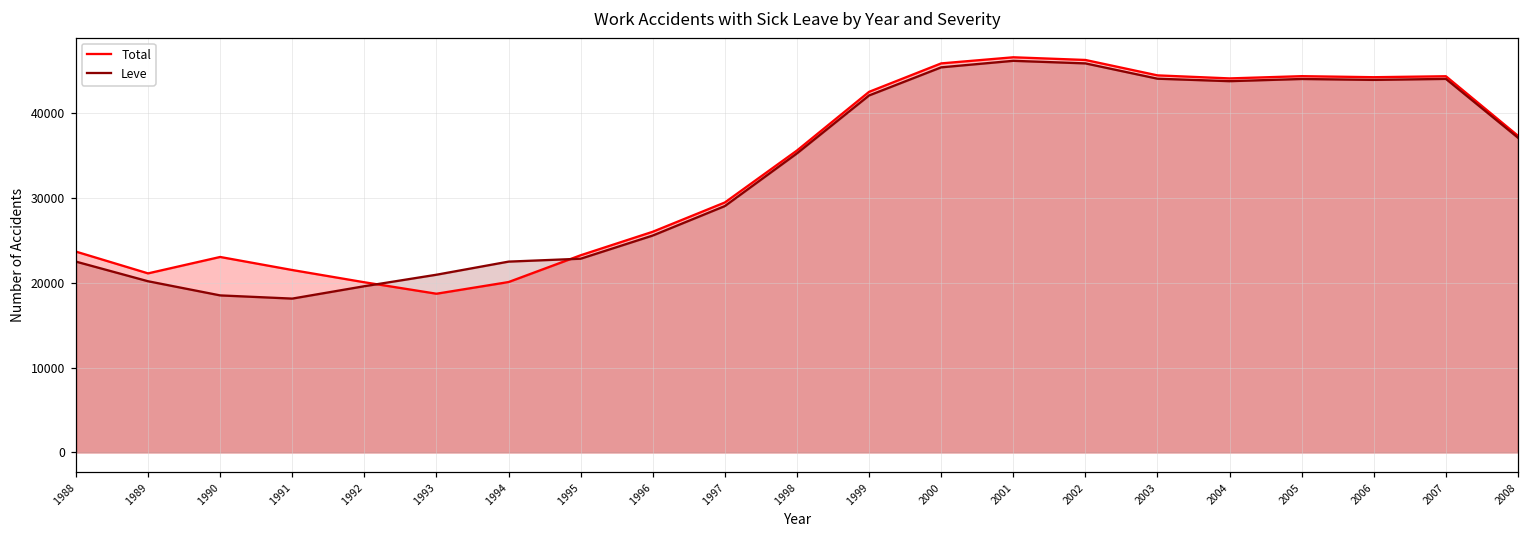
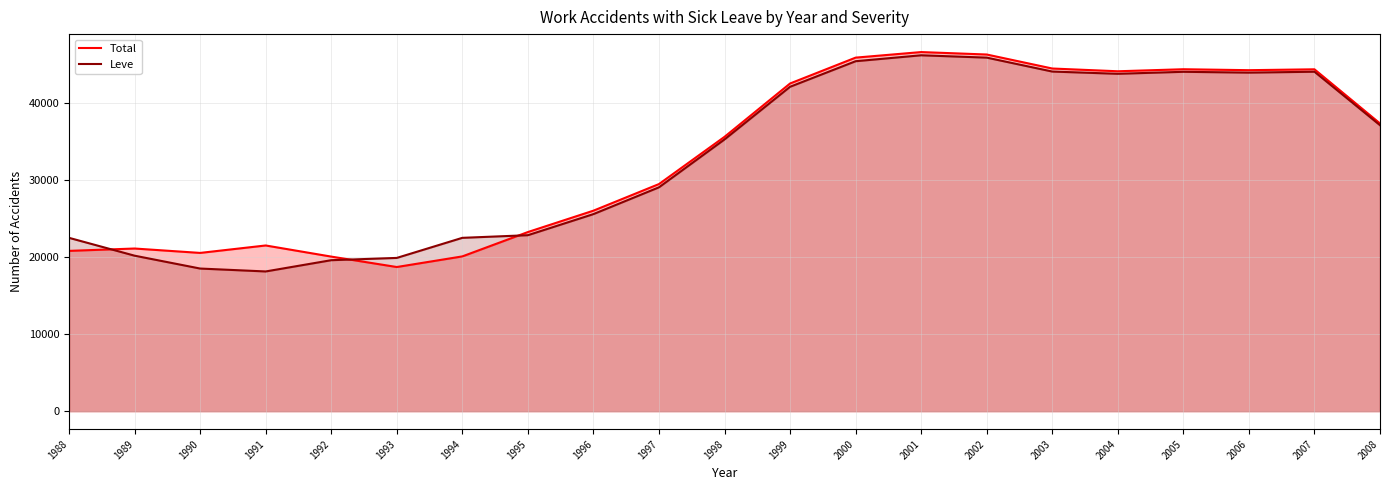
Total, 1988: 24000 -> 21000
Total, 1990: 23000 -> 21000
Leve, 1993: 21000 -> 20000
